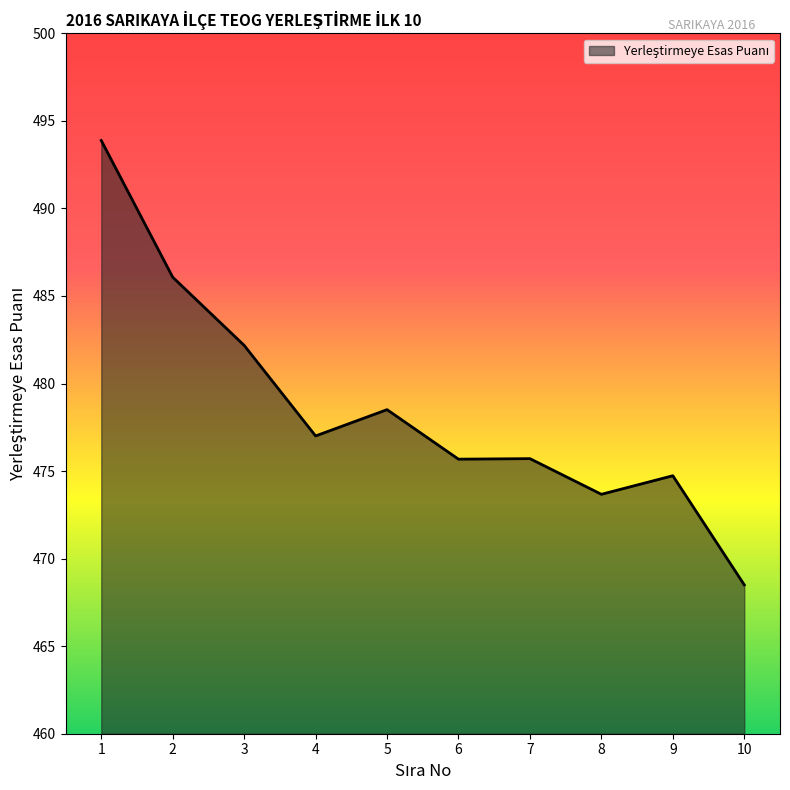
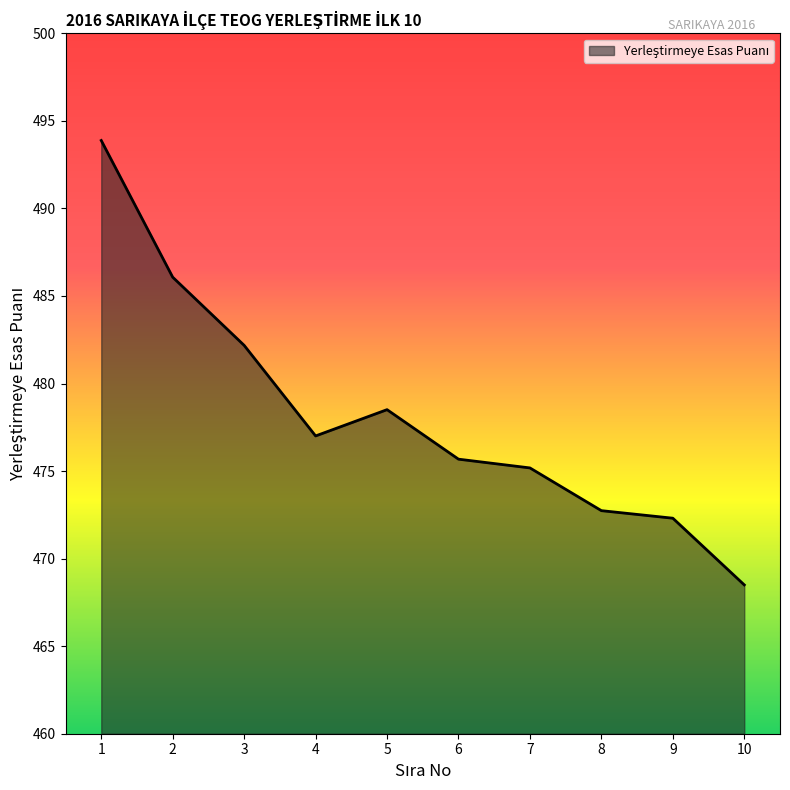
7: 475.7 -> 475.2
8: 473.7 -> 472.7
9: 474.7 -> 472.3
